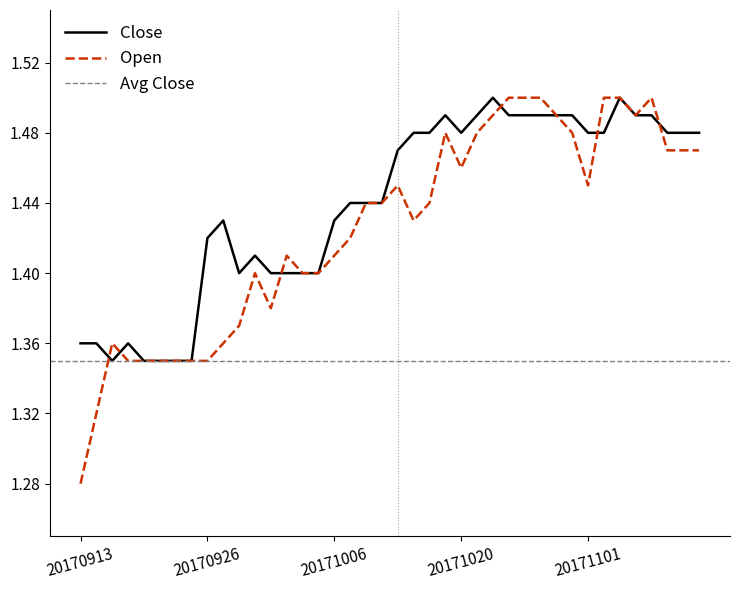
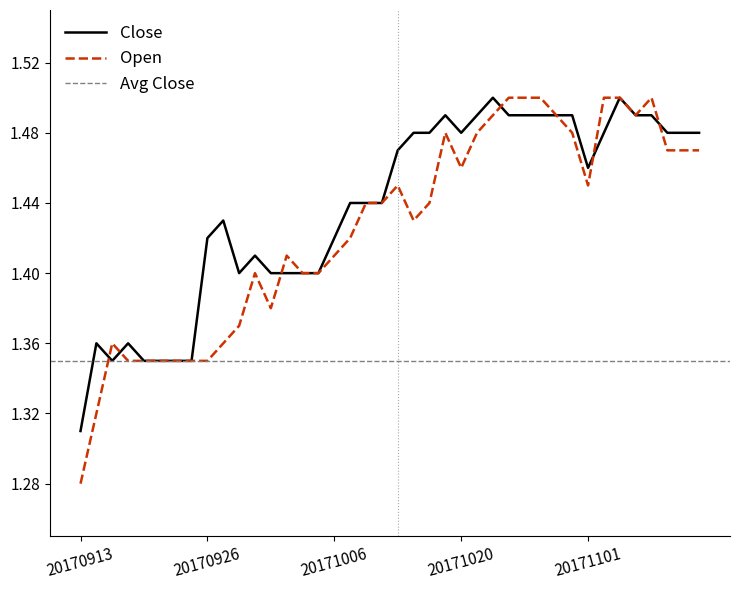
Close, 20170913: 1.36 -> 1.31
Close, 20171006: 1.43 -> 1.42
Close, 20171101: 1.48 -> 1.46
